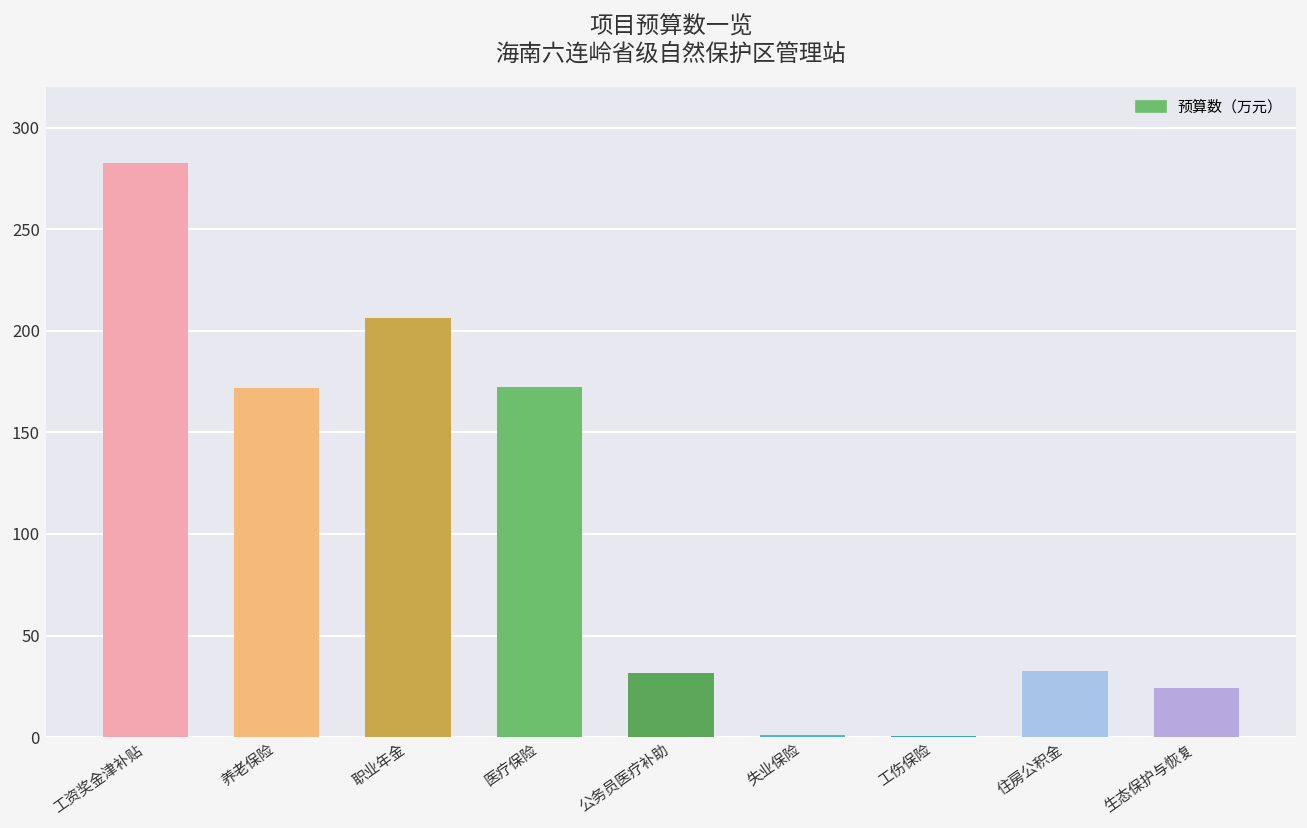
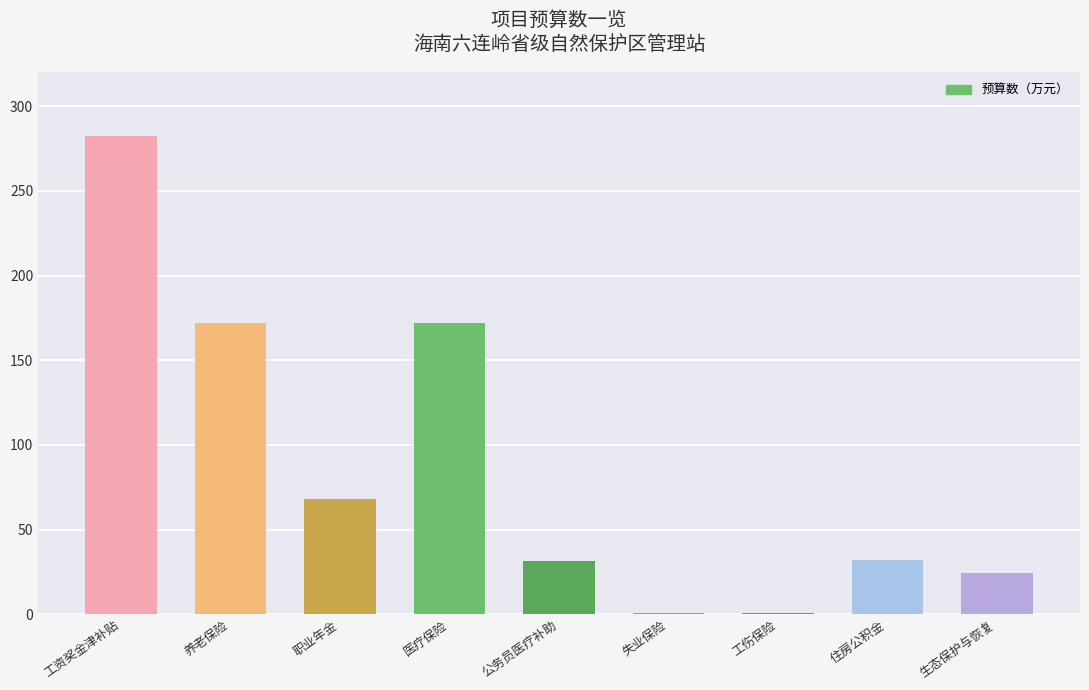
职业年金: 206 -> 68
